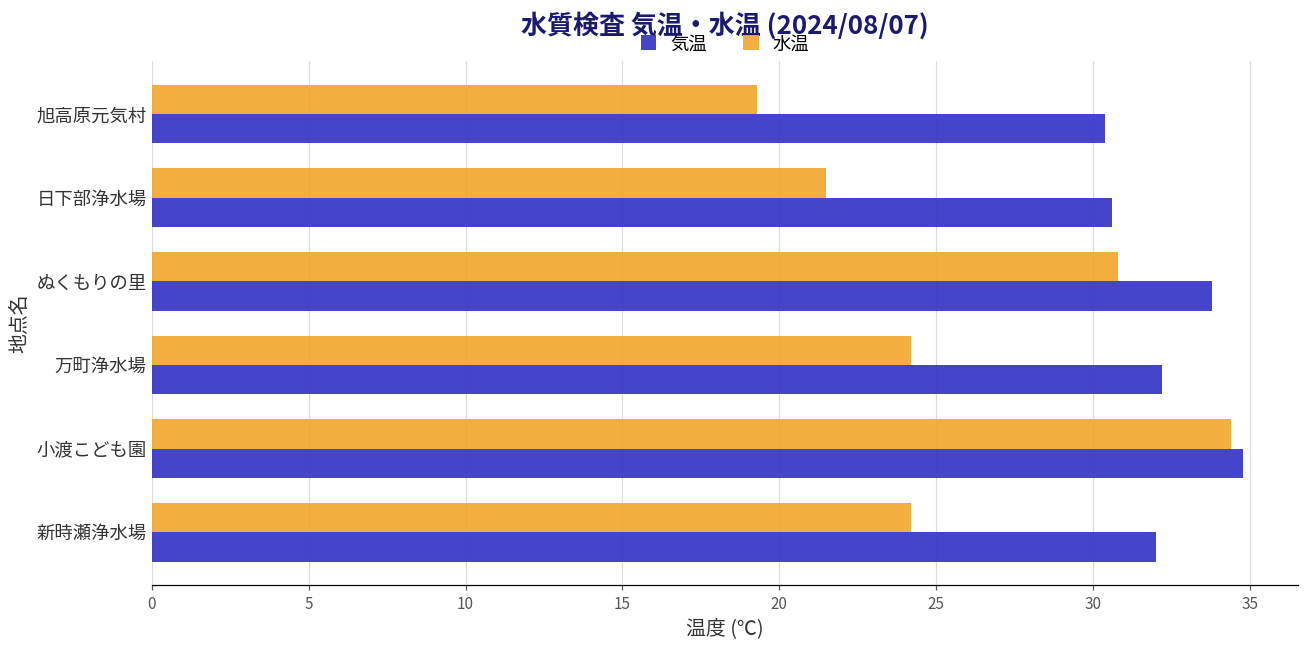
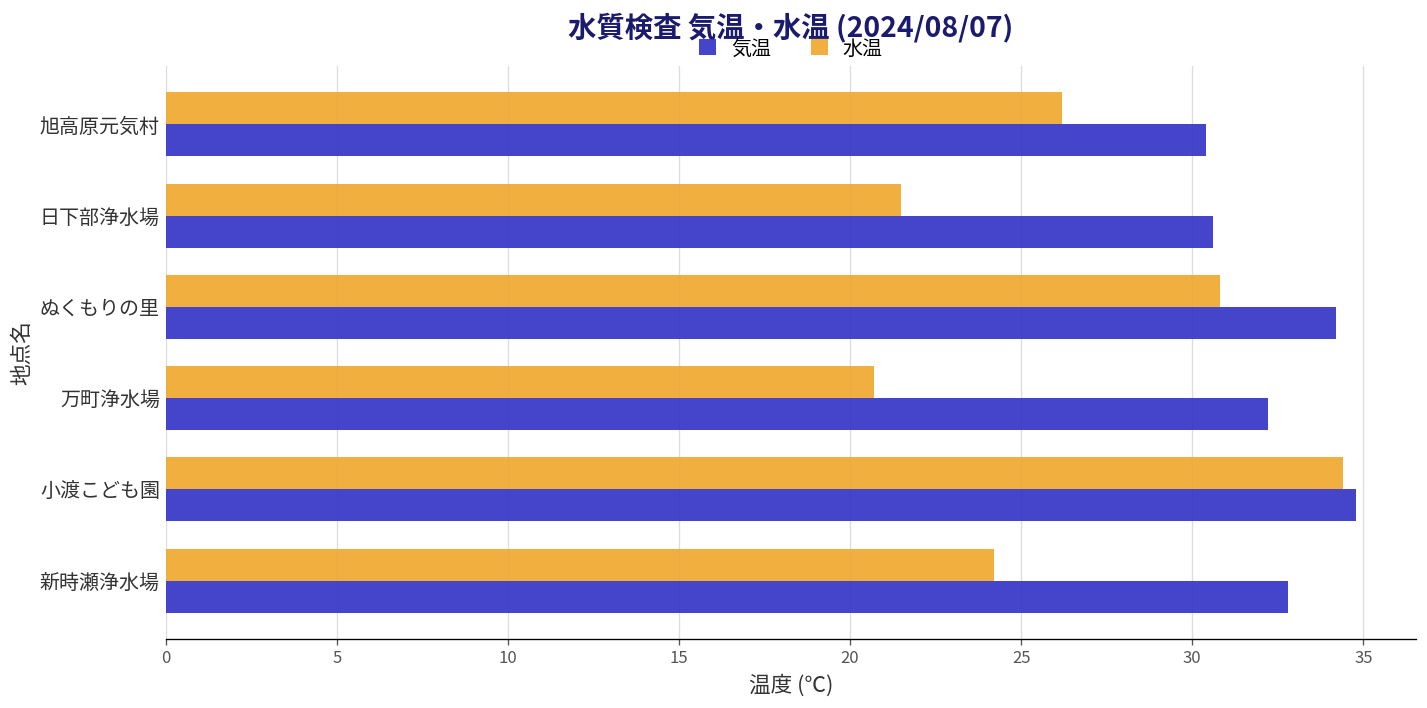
水温, 旭高原元気村: 19.3 -> 26.2
気温, ぬくもりの里: 33.8 -> 34.2
水温, 万町浄水場: 24.2 -> 20.7
気温, 新時瀬浄水場: 32.0 -> 32.8
